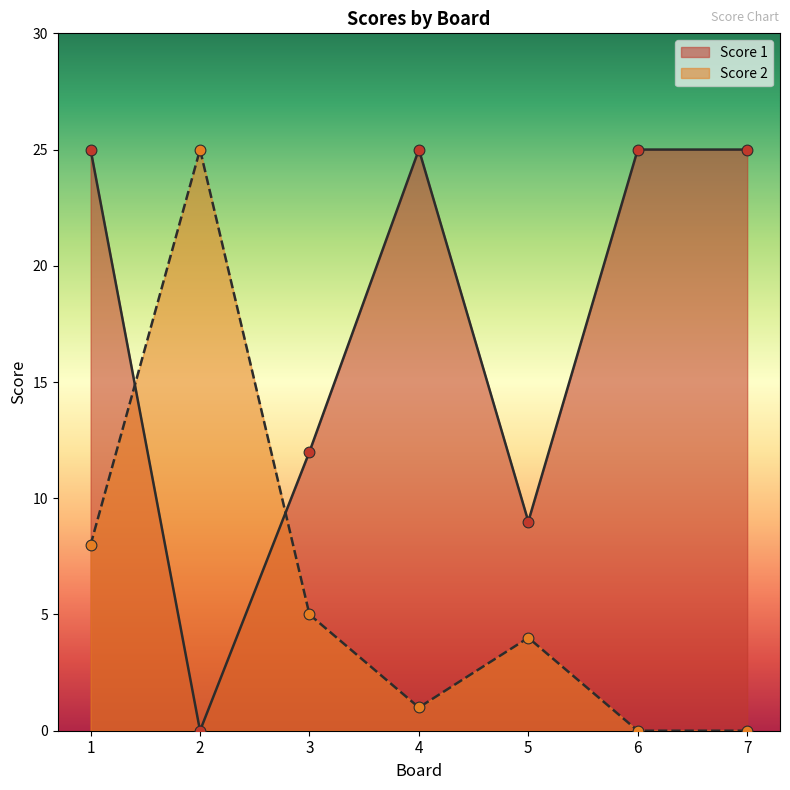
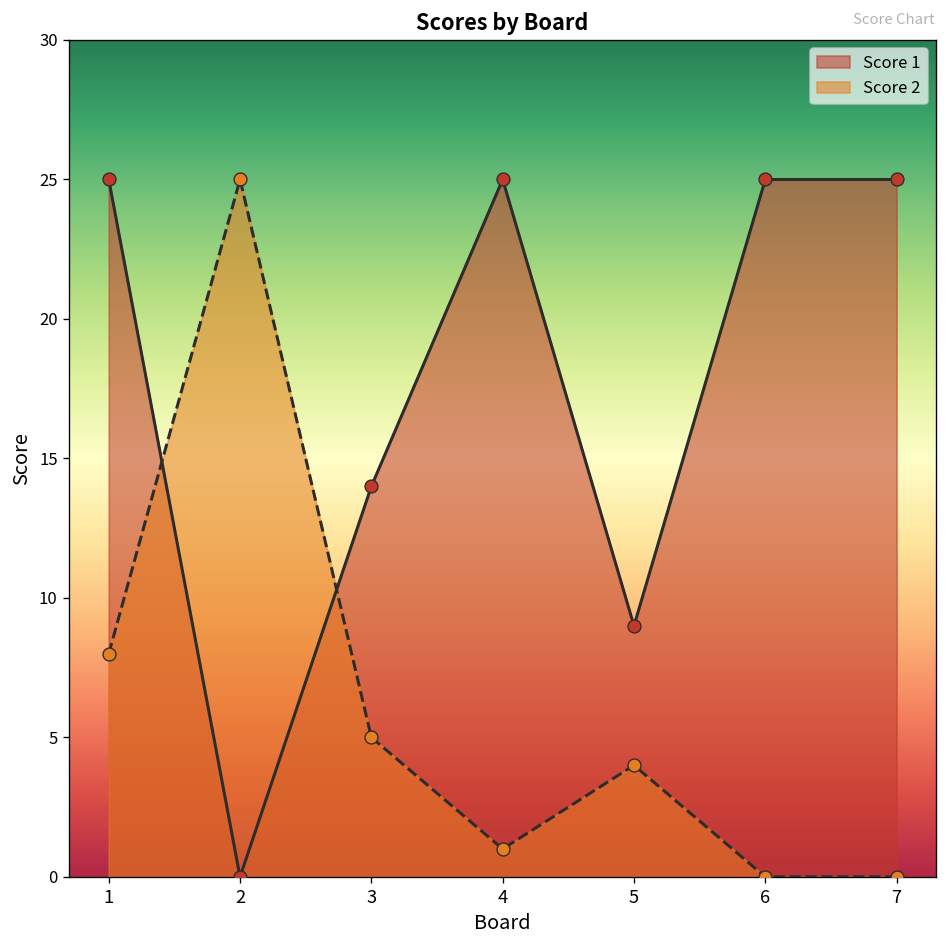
Score 1, 3: 12 -> 14
